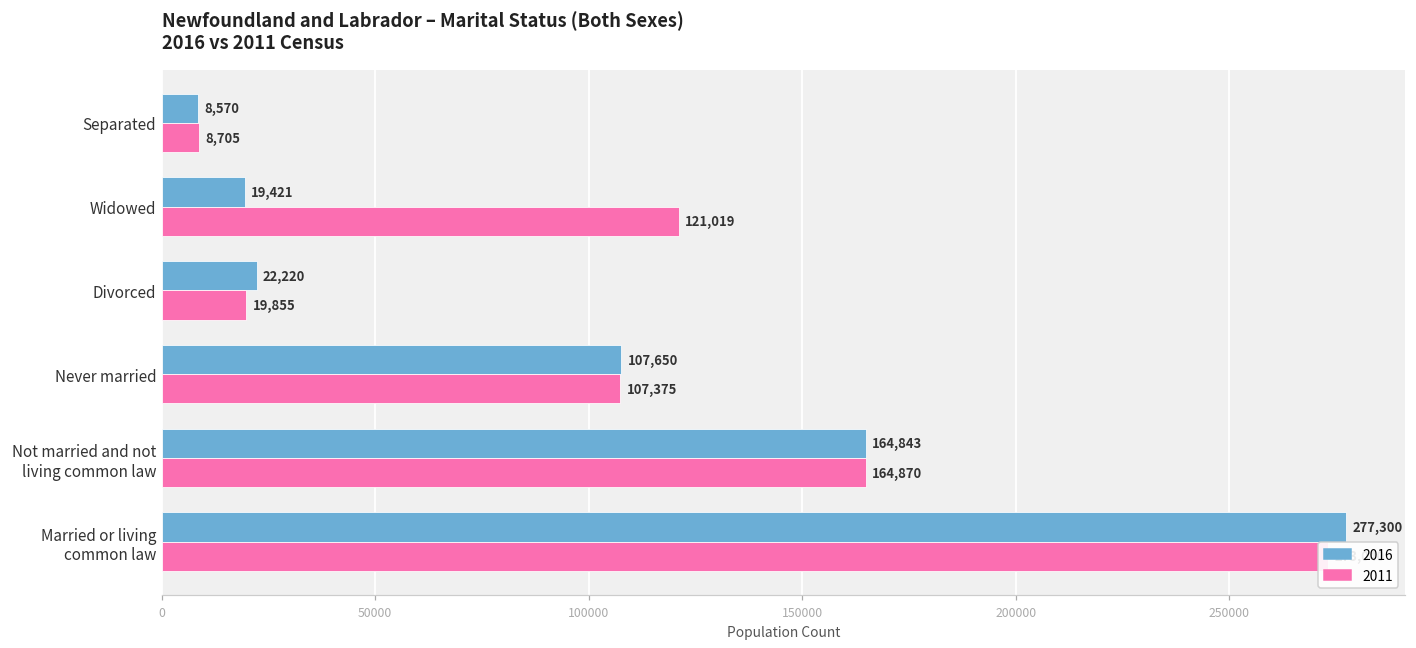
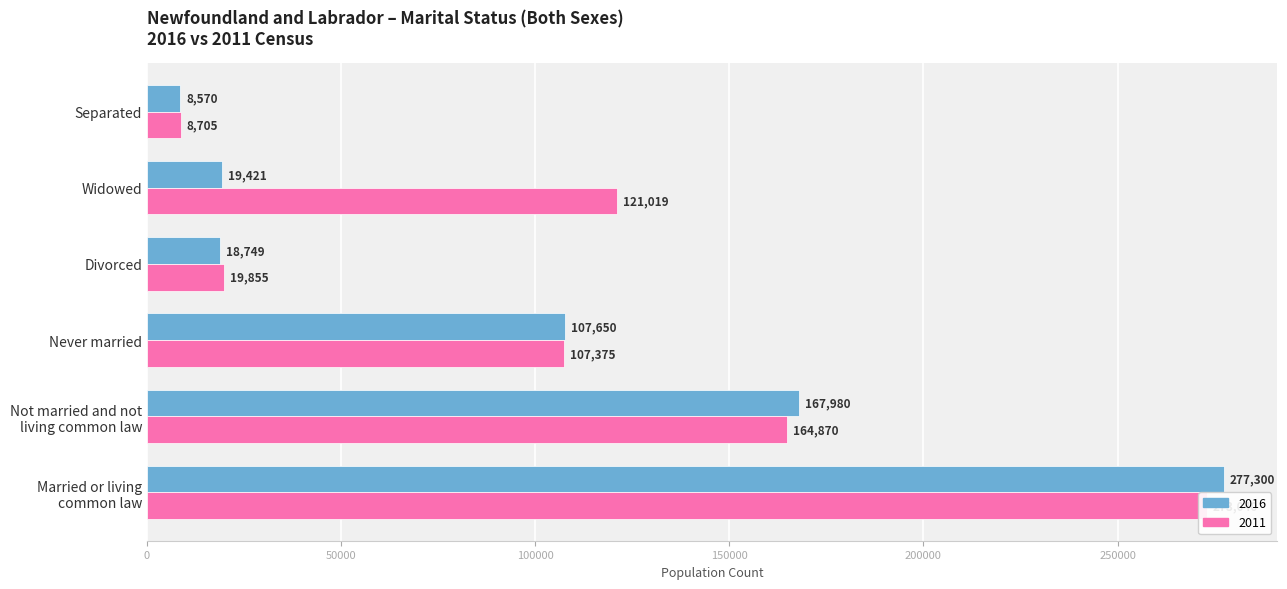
2016, Divorced: 22,220 -> 18,749
2016, Not married and not living common law: 164,843 -> 167,980
